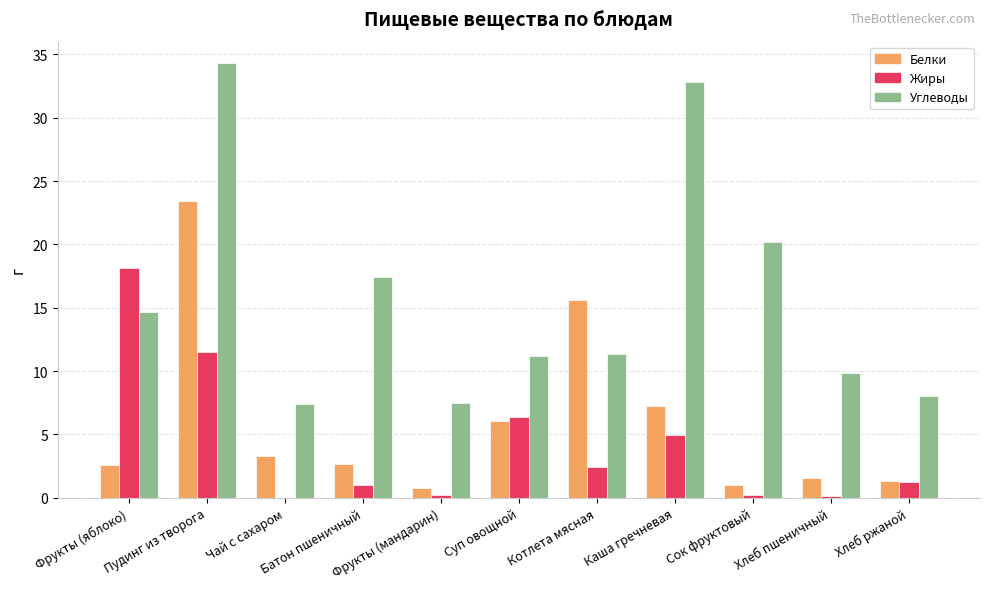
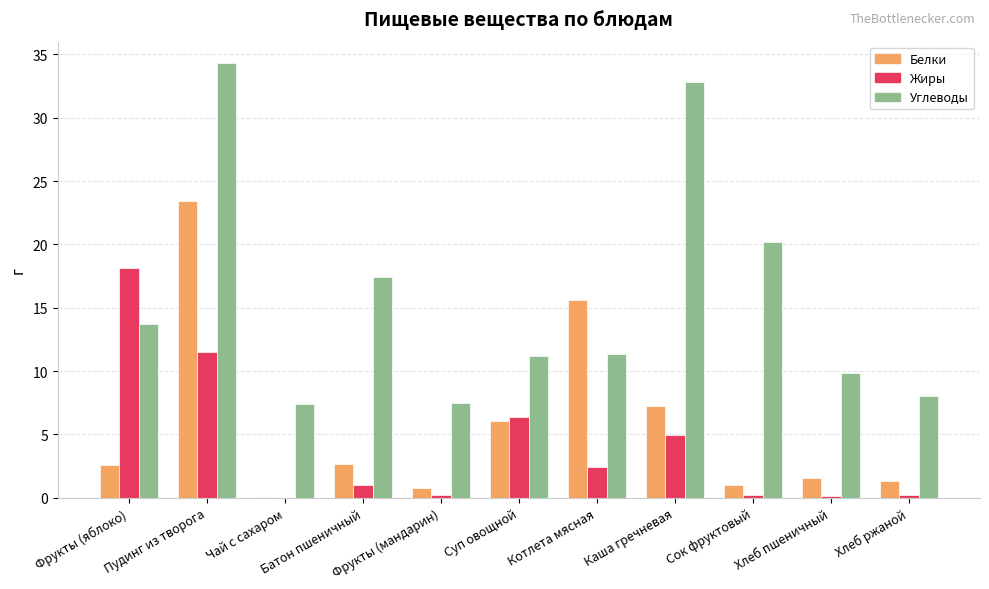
Углеводы, Фрукты (яблоко): 14.7 -> 13.7
Белки, Чай с сахаром: 3.3 -> 0.0
Жиры, Хлеб ржаной: 1.2 -> 0.2
